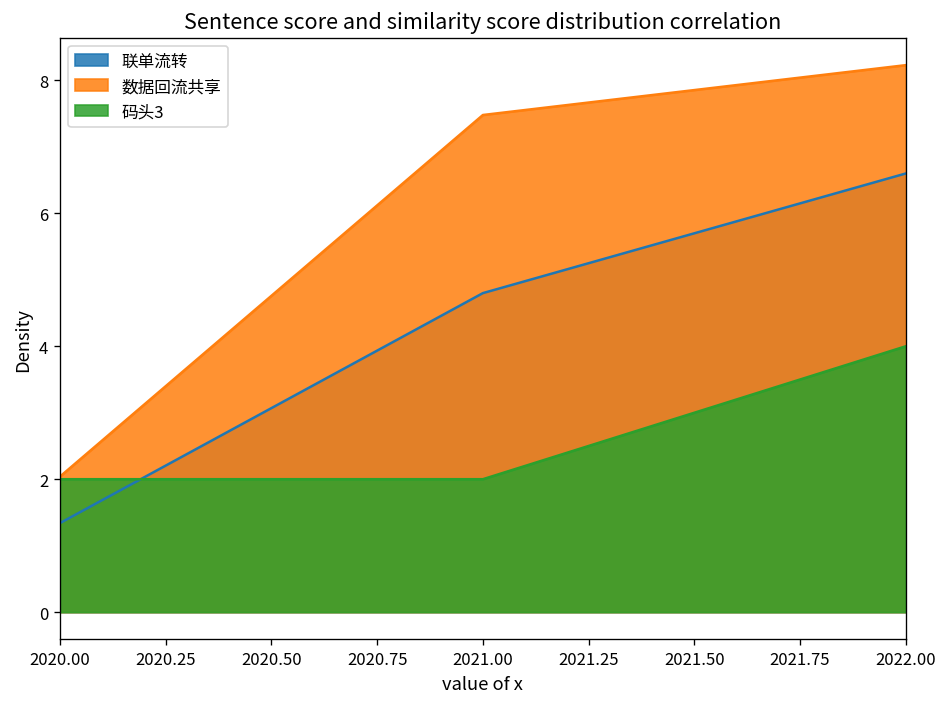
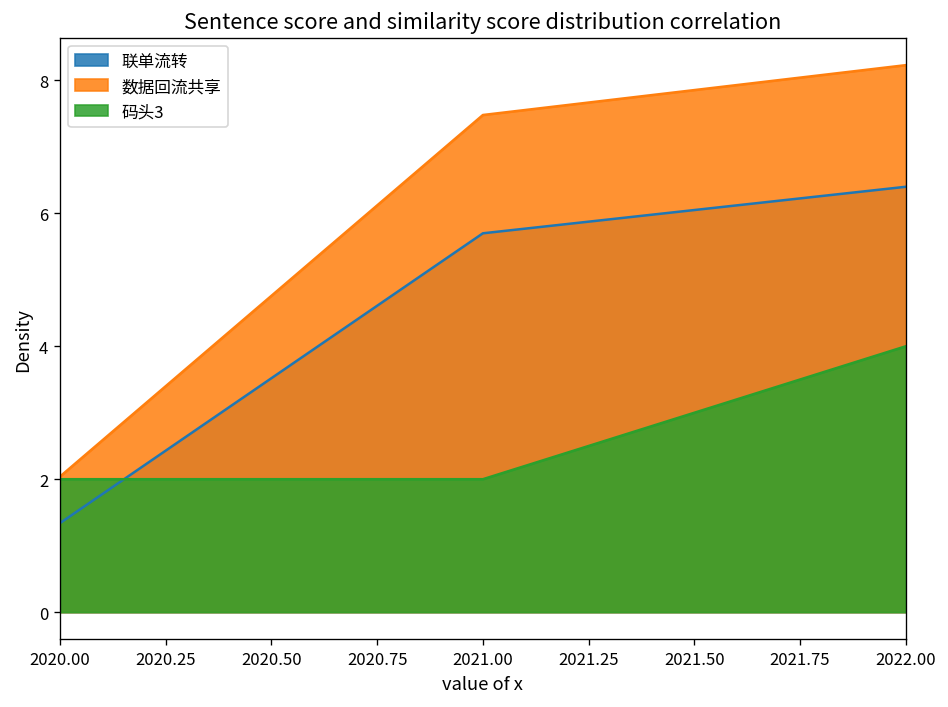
联单流转, 2021.00: 4.8 -> 5.7
联单流转, 2022.00: 6.6 -> 6.4
